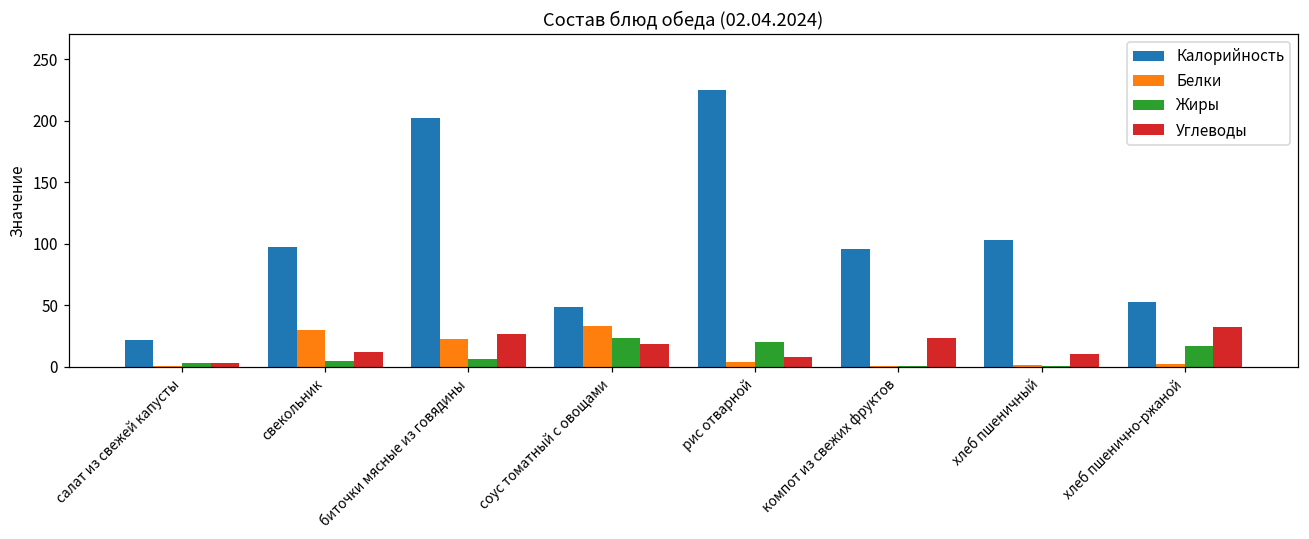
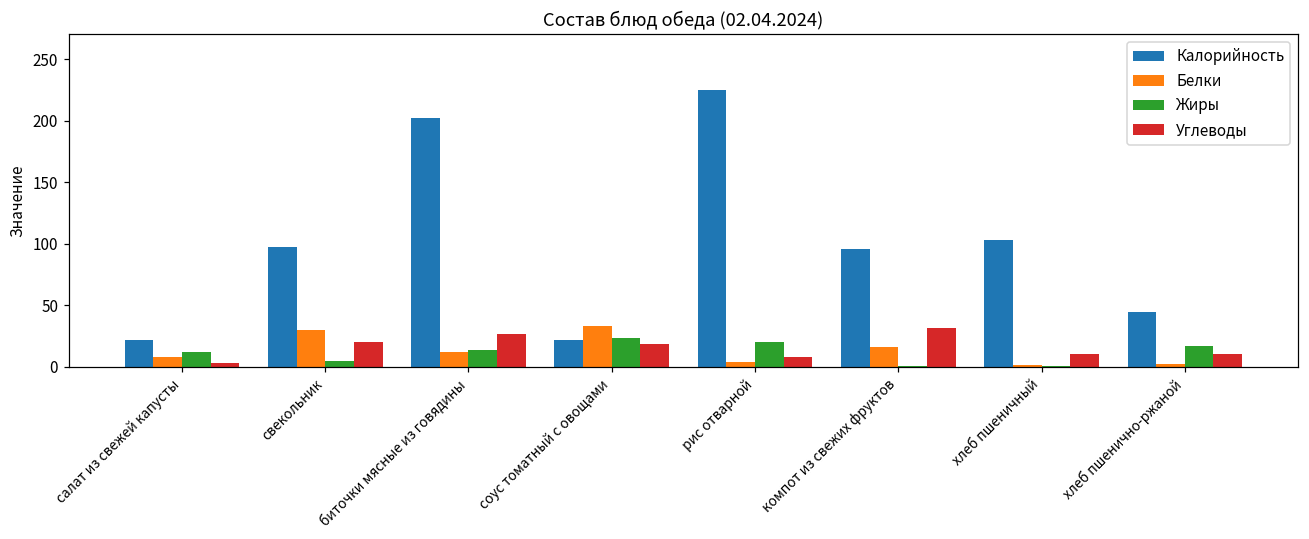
Белки, салат из свежей капусты: 1 -> 8
Жиры, салат из свежей капусты: 3 -> 12
Углеводы, свекольник: 12 -> 20
Белки, биточки мясные из говядины: 23 -> 12
Жиры, биточки мясные из говядины: 6 -> 13
Калорийность, соус томатный с овощами: 48 -> 22
Белки, компот из свежих фруктов: 1 -> 16
Углеводы, компот из свежих фруктов: 23 -> 31
Калорийность, хлеб пшенично-ржаной: 52 -> 44
Углеводы, хлеб пшенично-ржаной: 33 -> 10
